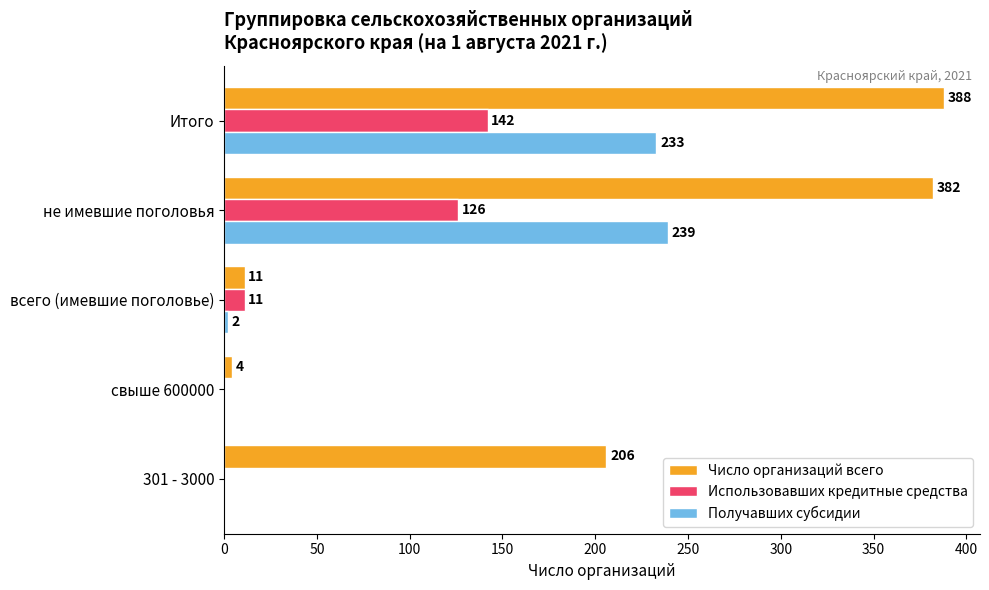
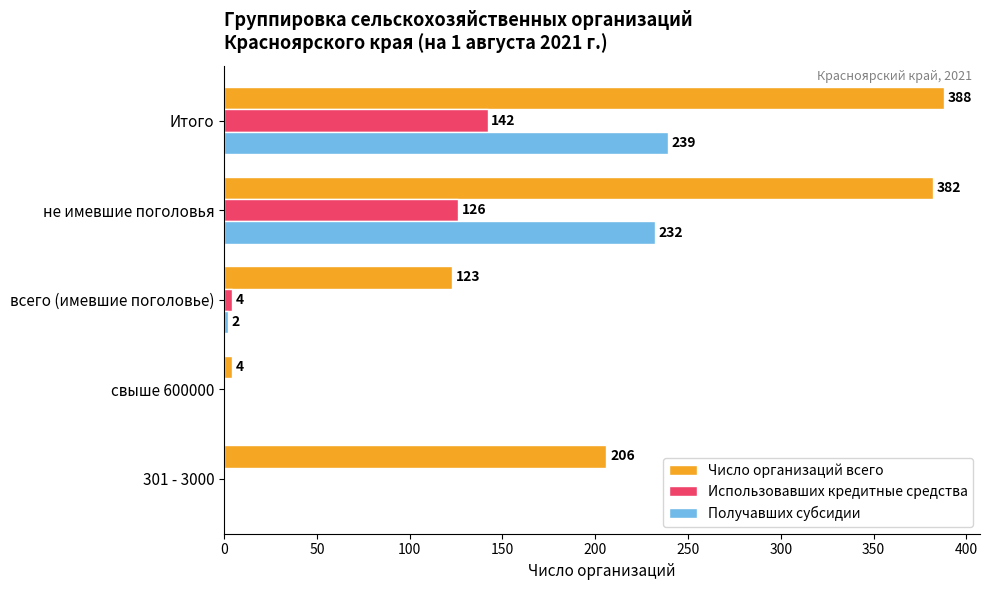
Получавших субсидии, Итого: 233 -> 239
Получавших субсидии, не имевшие поголовья: 239 -> 232
Число организаций всего, всего (имевшие поголовье): 11 -> 123
Использовавших кредитные средства, всего (имевшие поголовье): 11 -> 4
